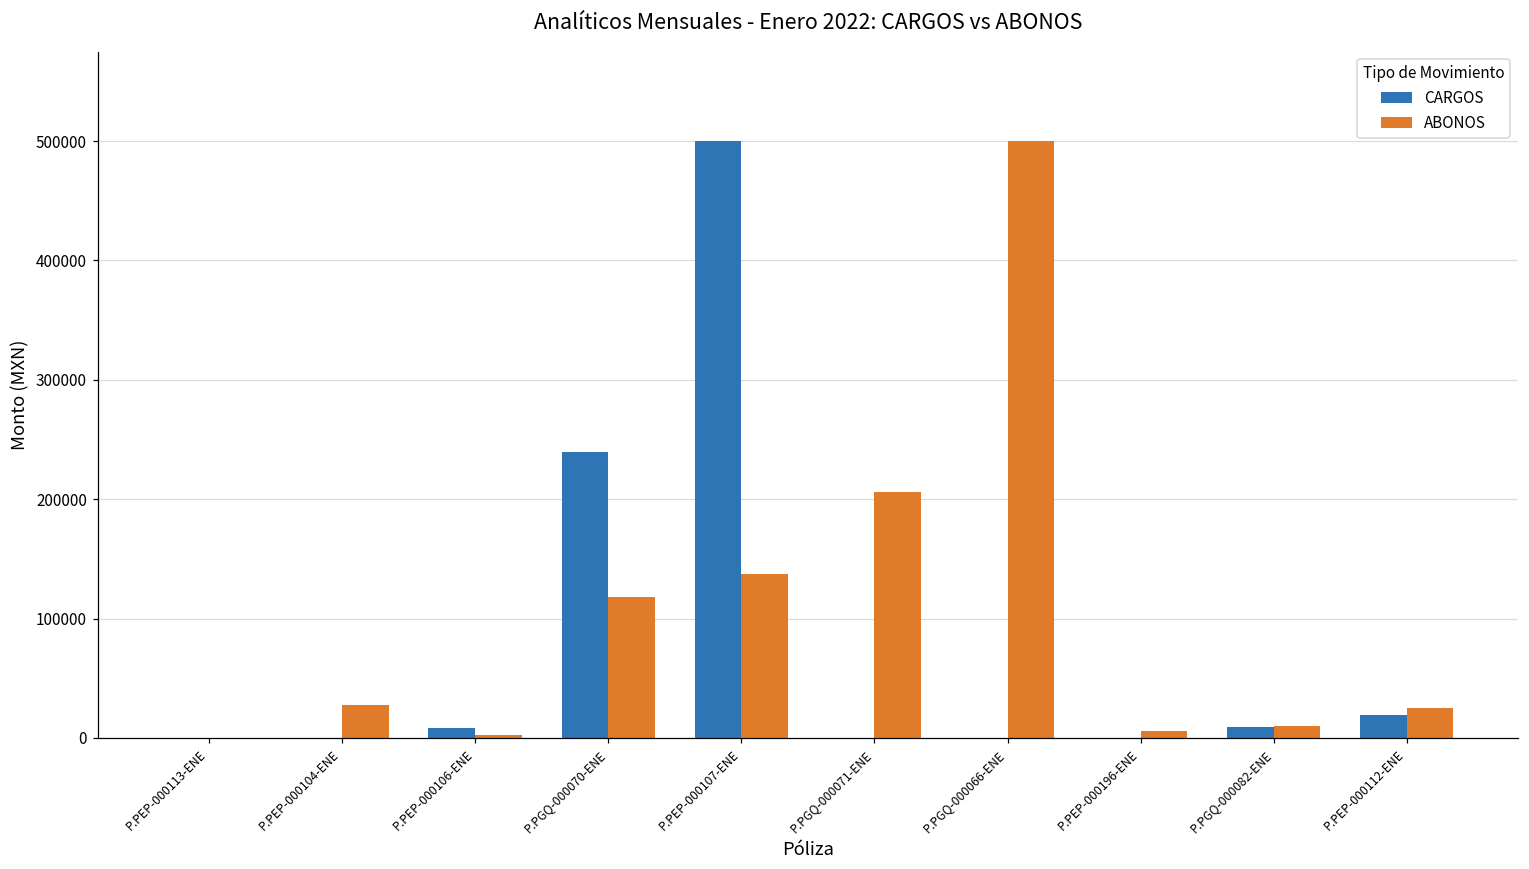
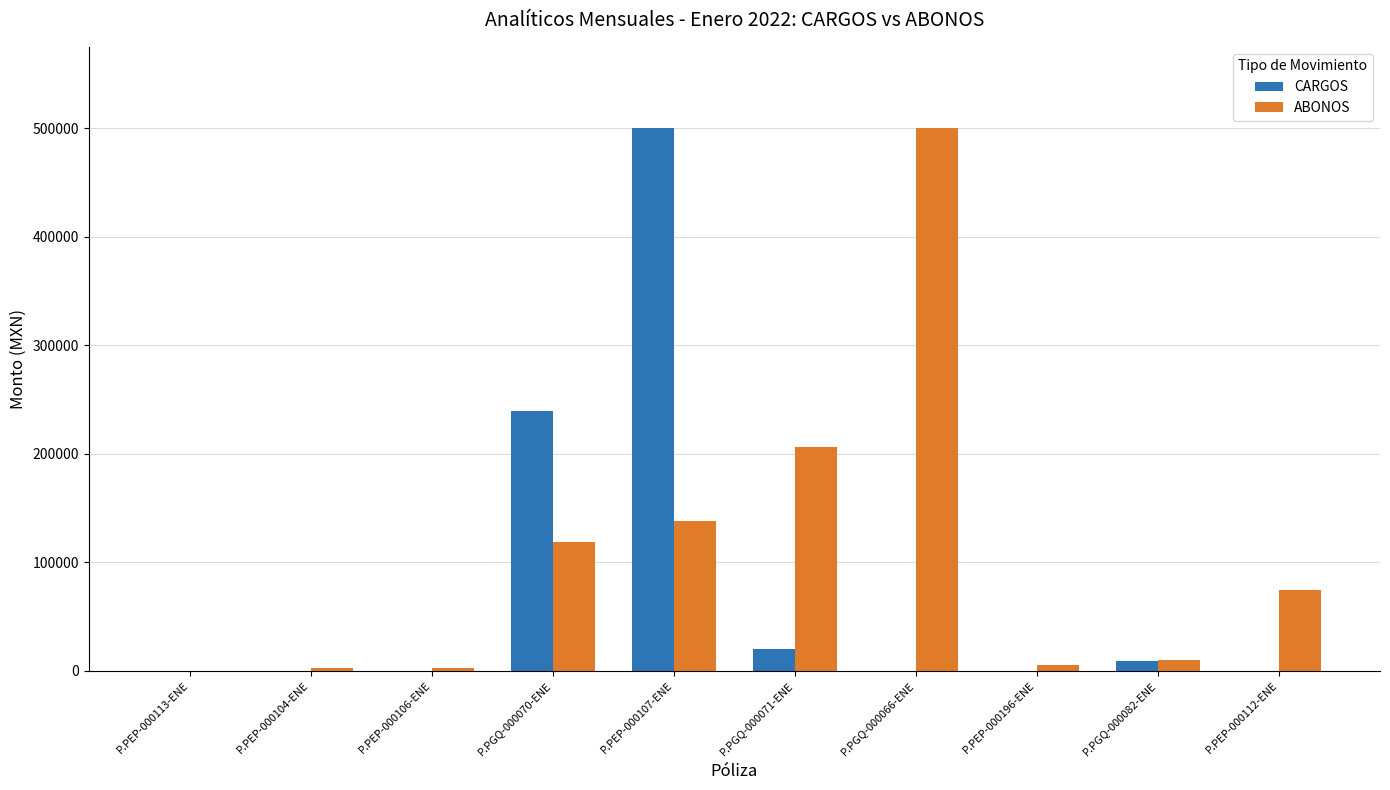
ABONOS, P.PEP-000104-ENE: 27000 -> 3000
CARGOS, P.PEP-000106-ENE: 9000 -> 0
CARGOS, P.PGQ-000071-ENE: 0 -> 20000
CARGOS, P.PEP-000112-ENE: 19000 -> 0
ABONOS, P.PEP-000112-ENE: 25000 -> 74000
